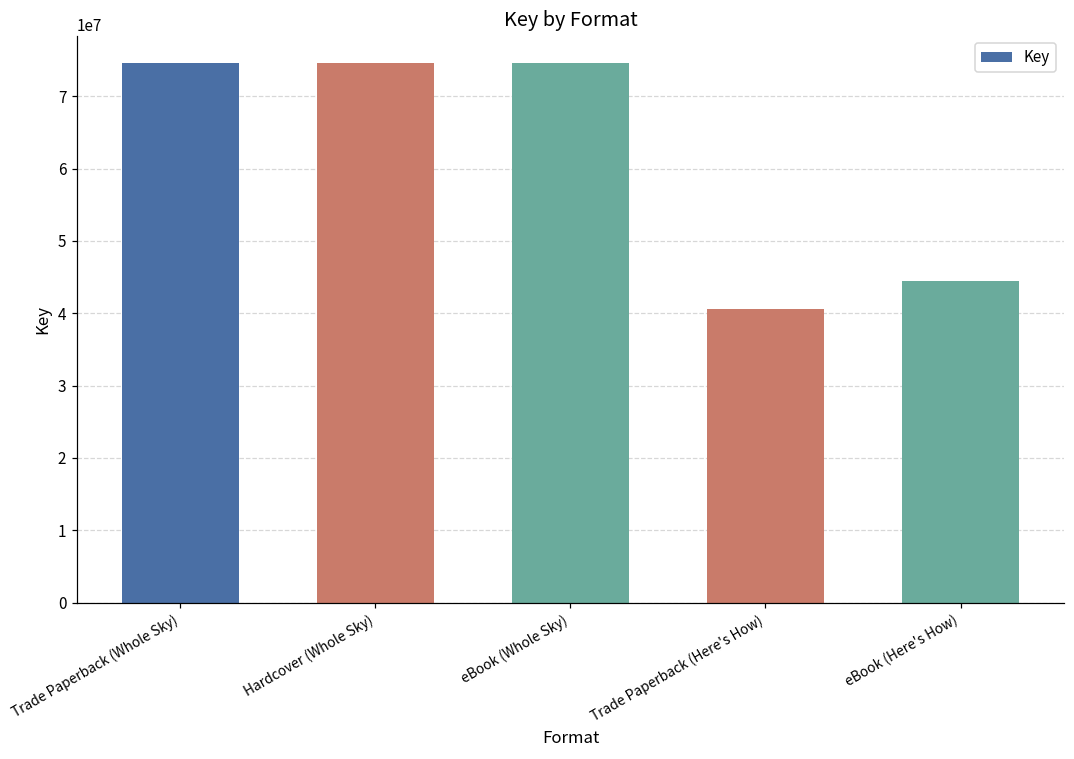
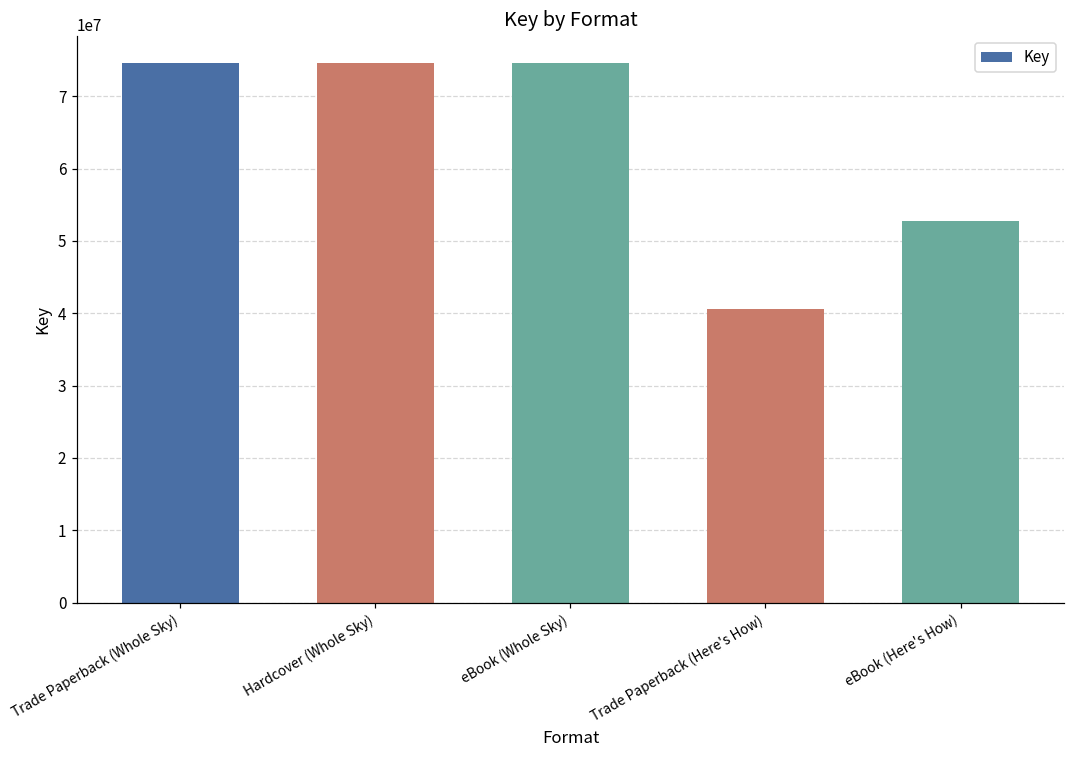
eBook (Here's How): 44000000 -> 53000000
